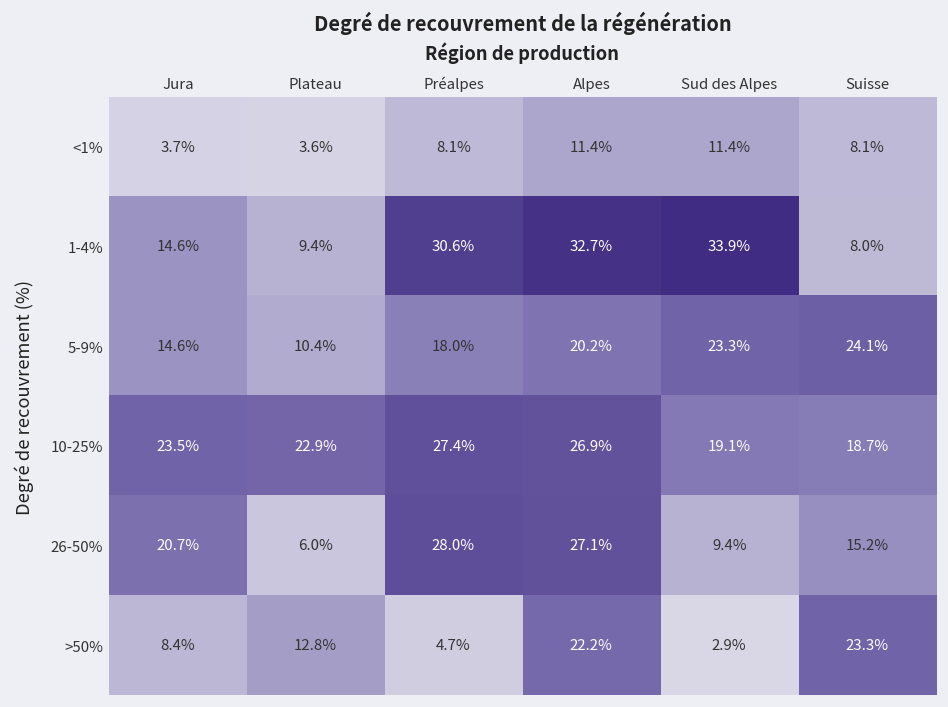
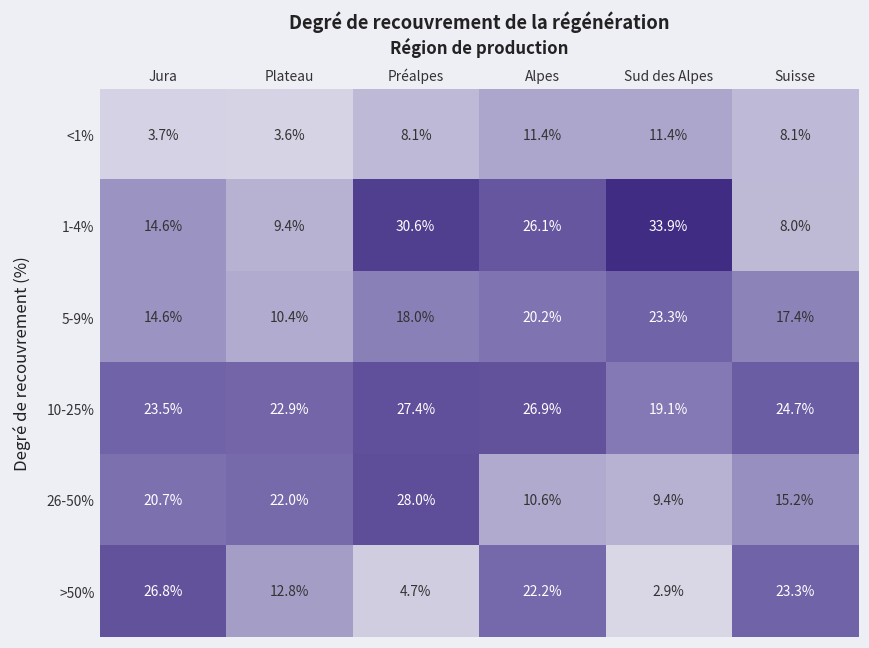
1-4%, Alpes: 32.7% -> 26.1%
5-9%, Suisse: 24.1% -> 17.4%
10-25%, Suisse: 18.7% -> 24.7%
26-50%, Plateau: 6.0% -> 22.0%
26-50%, Alpes: 27.1% -> 10.6%
>50%, Jura: 8.4% -> 26.8%
